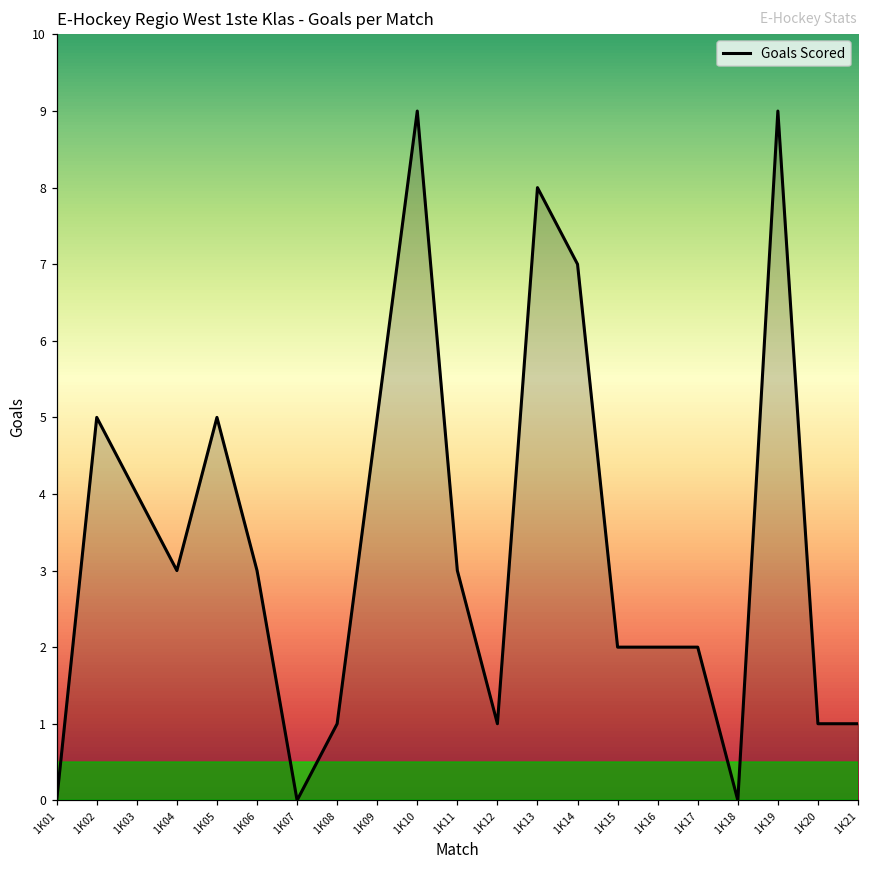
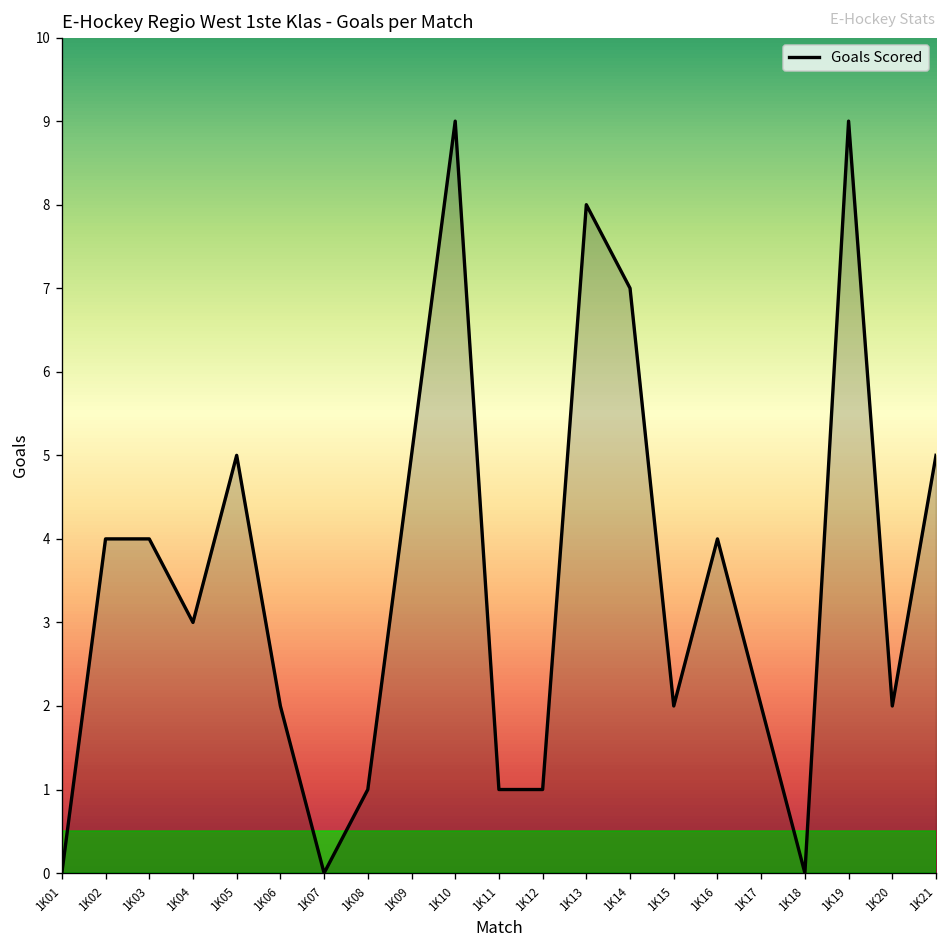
1K02: 5 -> 4
1K06: 3 -> 2
1K11: 3 -> 1
1K16: 2 -> 4
1K20: 1 -> 2
1K21: 1 -> 5
